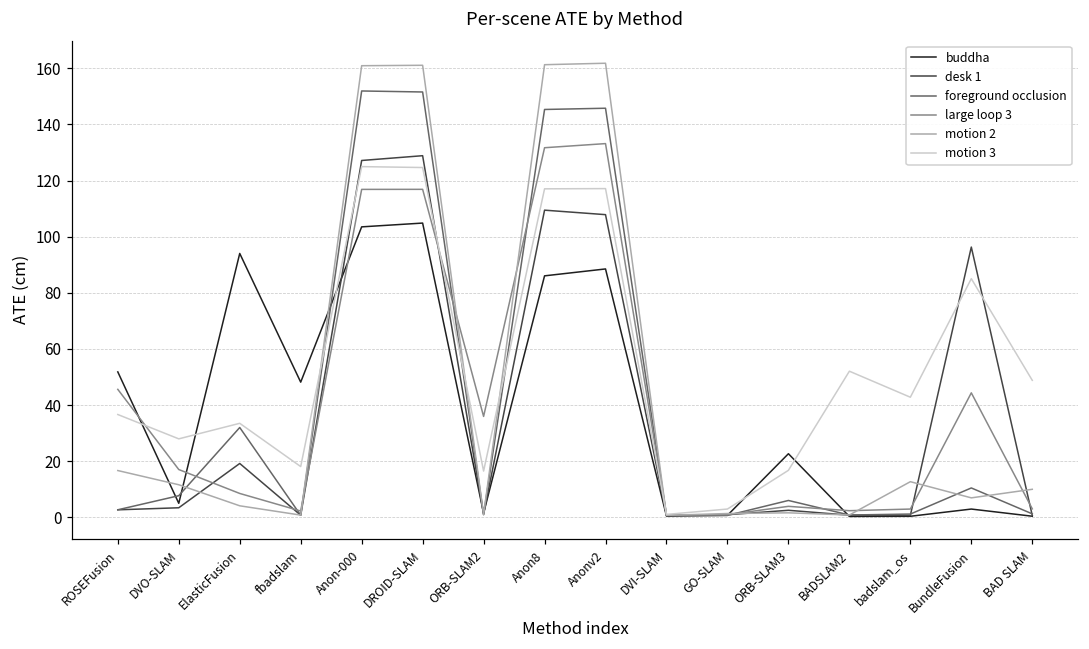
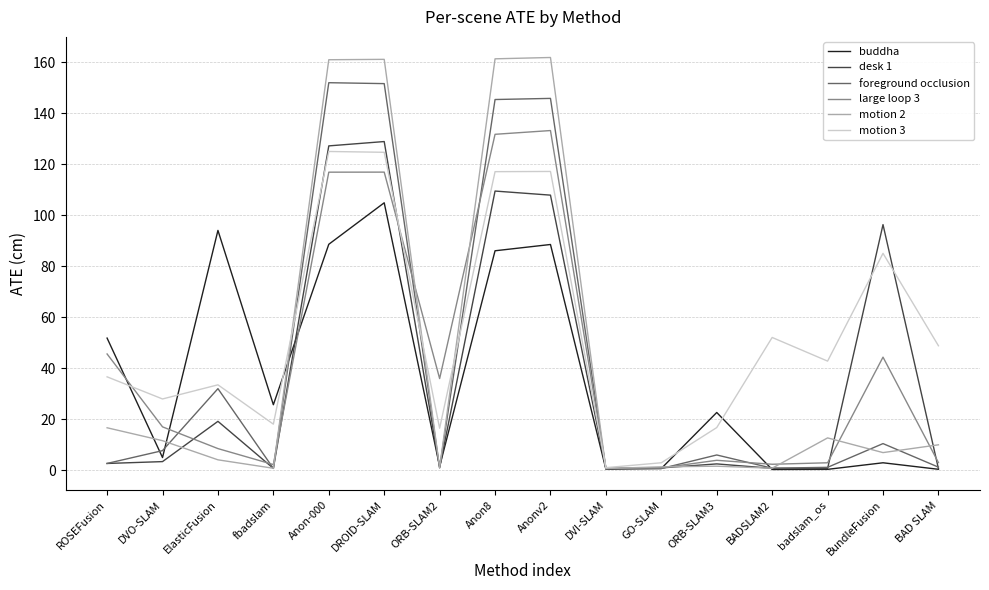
buddha, fbadslam: 48 -> 26
buddha, Anon-000: 104 -> 89
